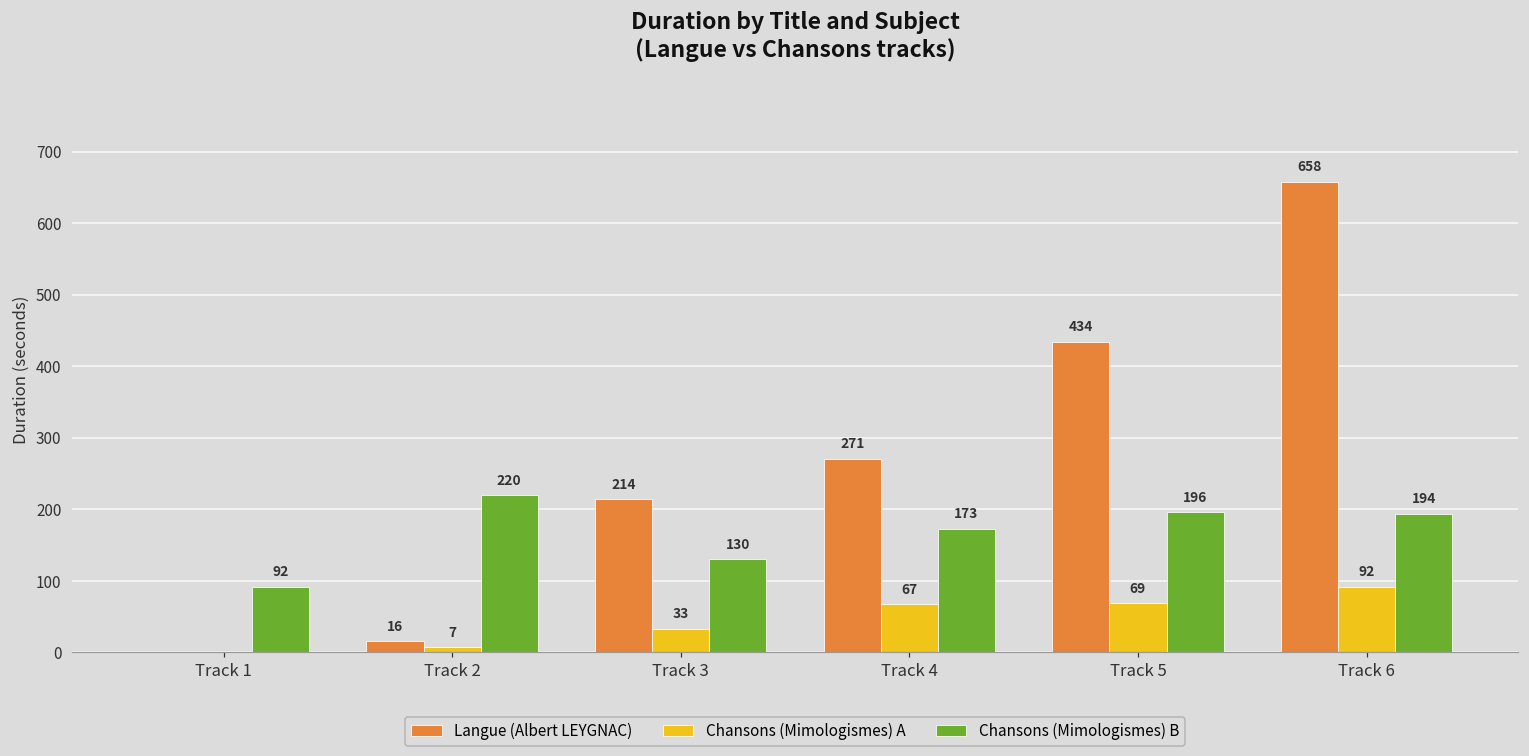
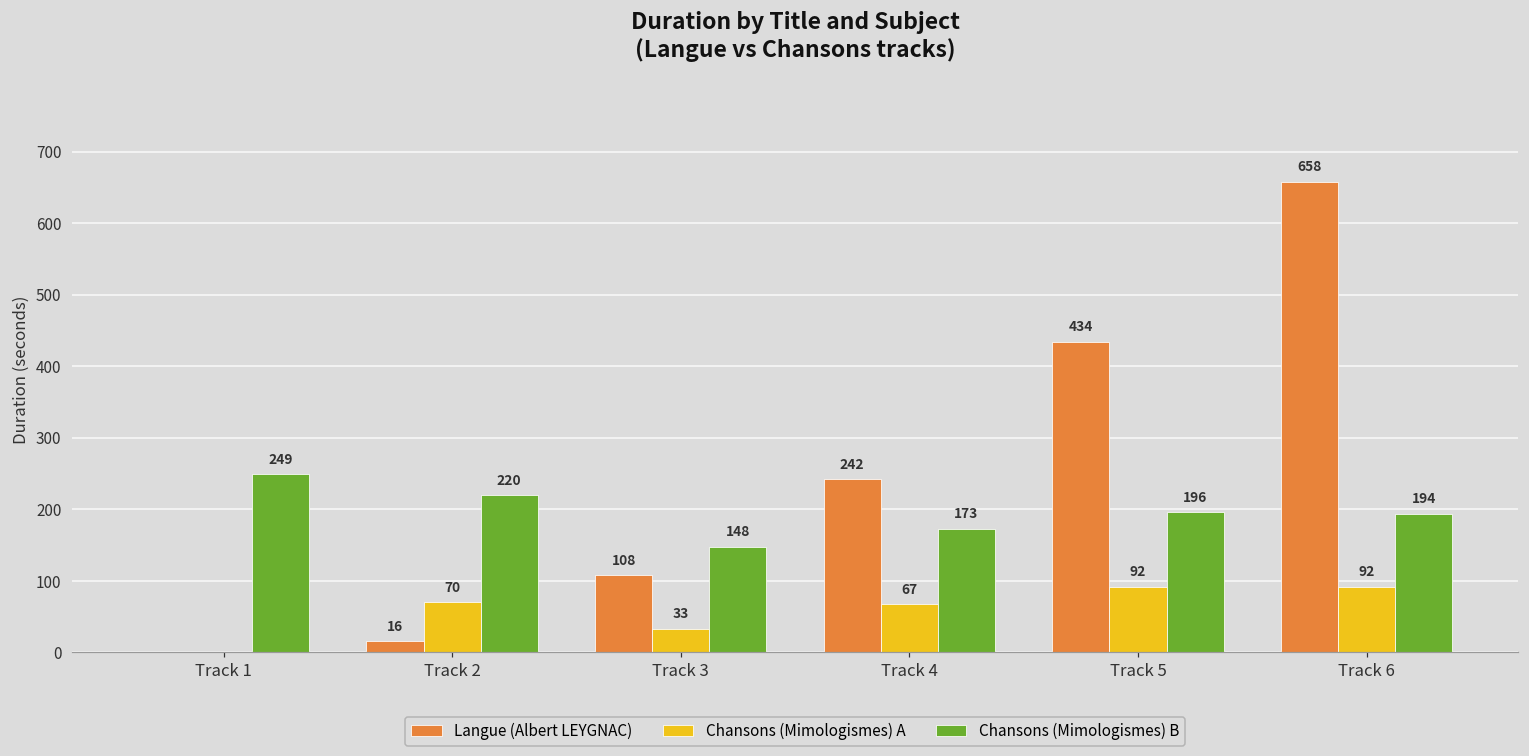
Chansons (Mimologismes) B, Track 1: 92 -> 249
Chansons (Mimologismes) A, Track 2: 7 -> 70
Langue (Albert LEYGNAC), Track 3: 214 -> 108
Chansons (Mimologismes) B, Track 3: 130 -> 148
Langue (Albert LEYGNAC), Track 4: 271 -> 242
Chansons (Mimologismes) A, Track 5: 69 -> 92
